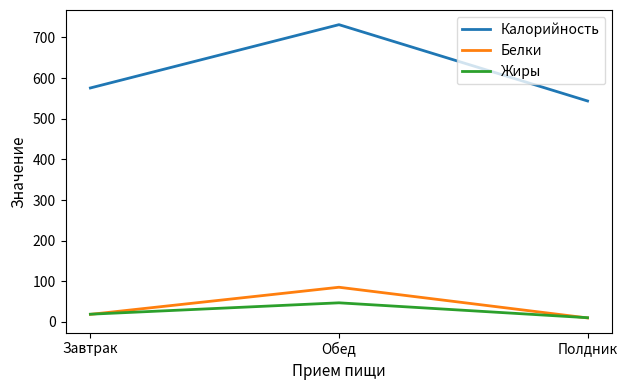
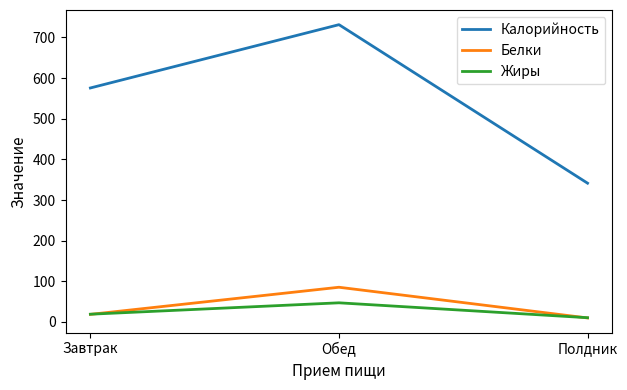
Калорийность, Полдник: 540 -> 340
